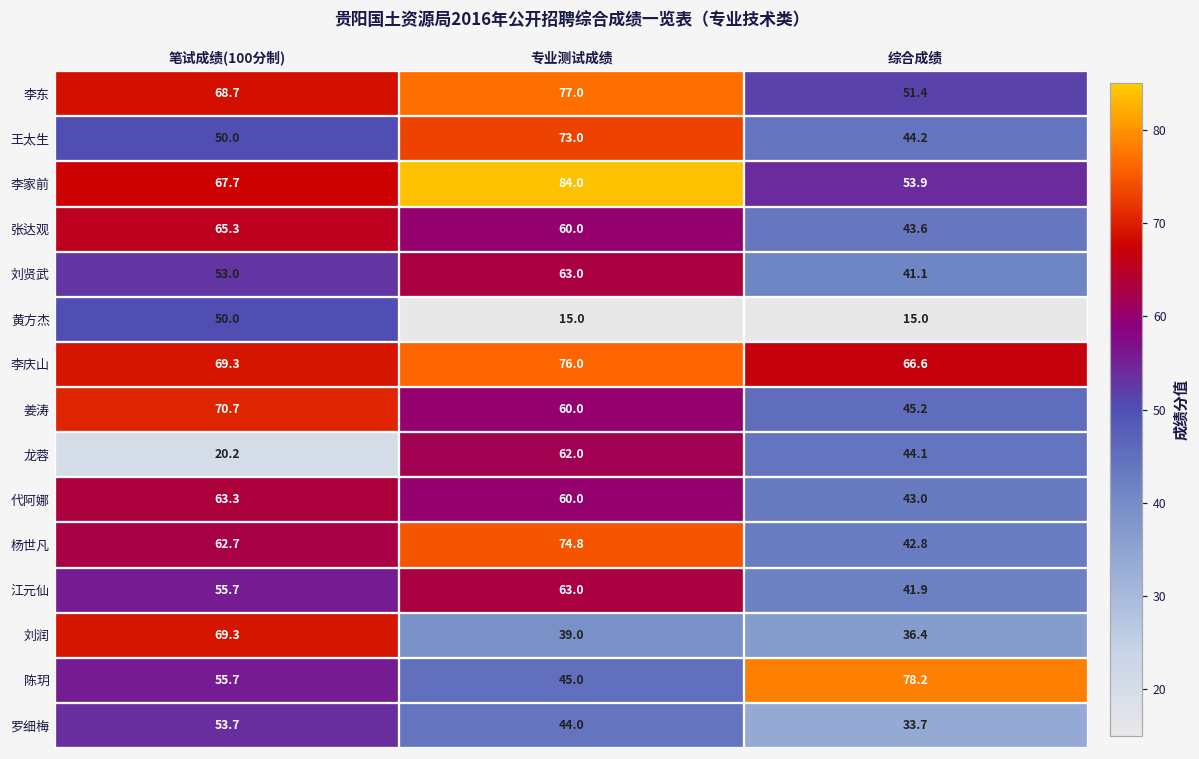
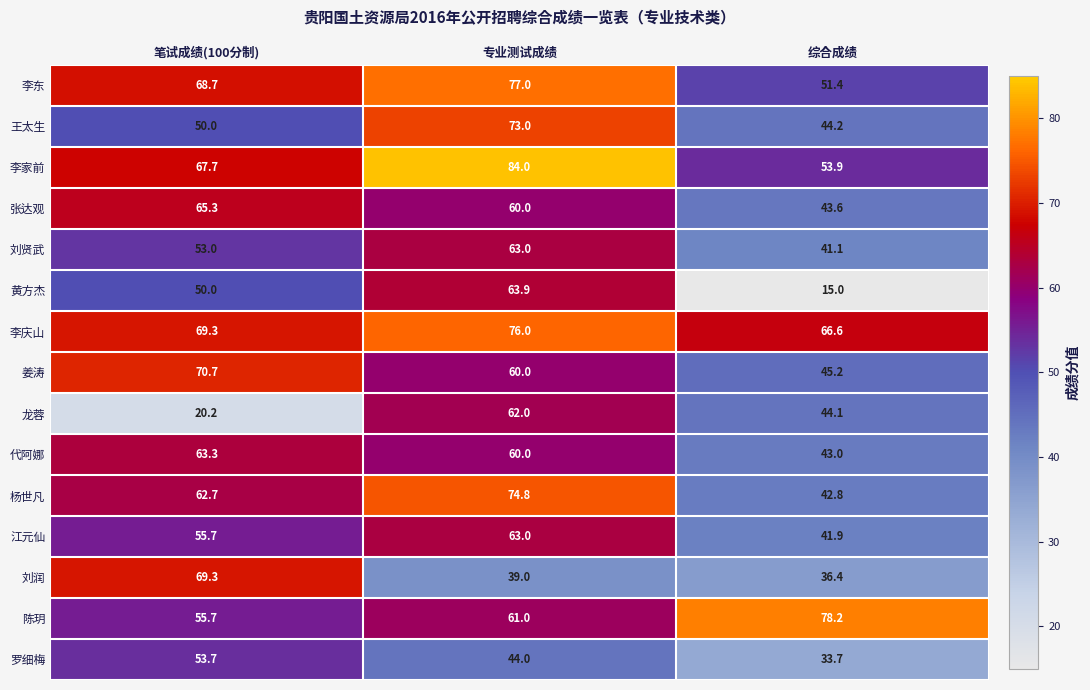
黄方杰, 专业测试成绩: 15.0 -> 63.9
陈玥, 专业测试成绩: 45.0 -> 61.0
